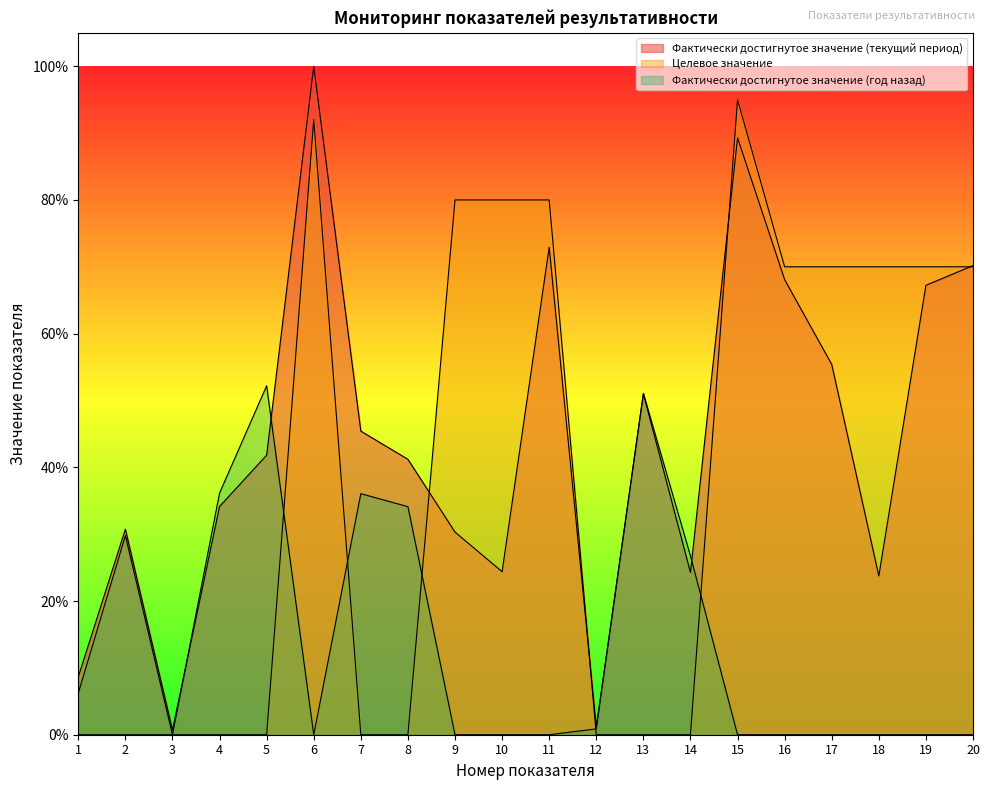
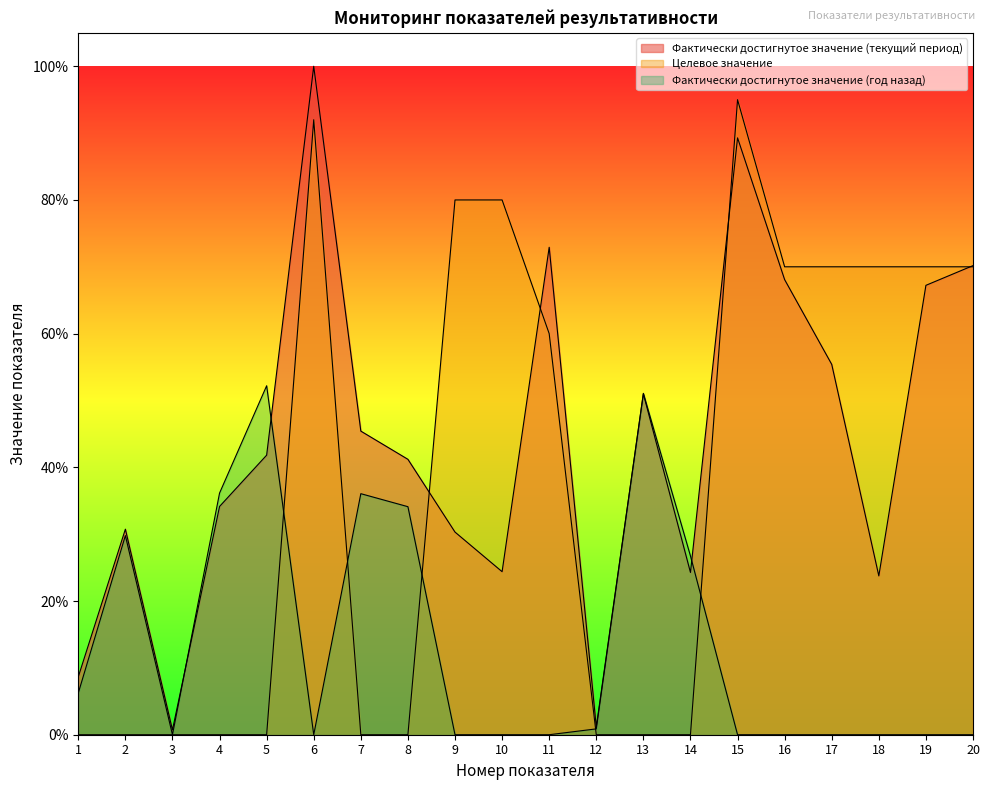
Целевое значение, 11: 80% -> 60%
